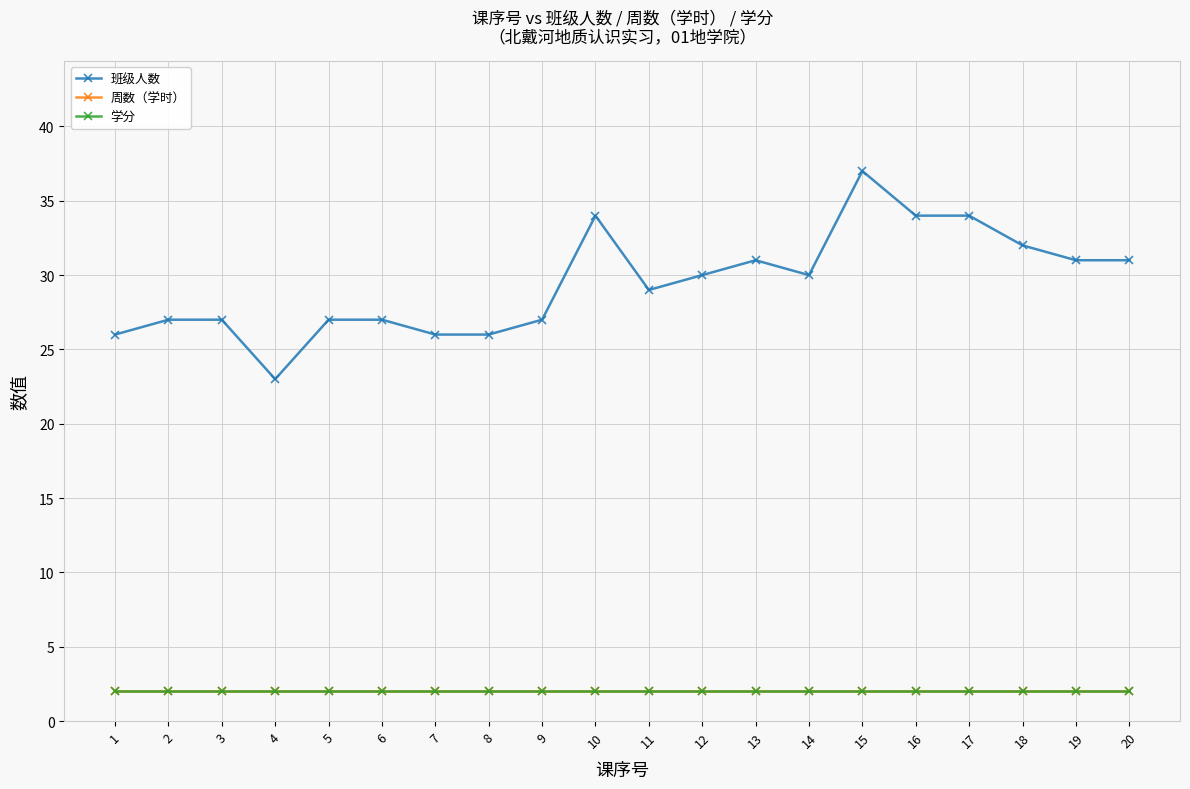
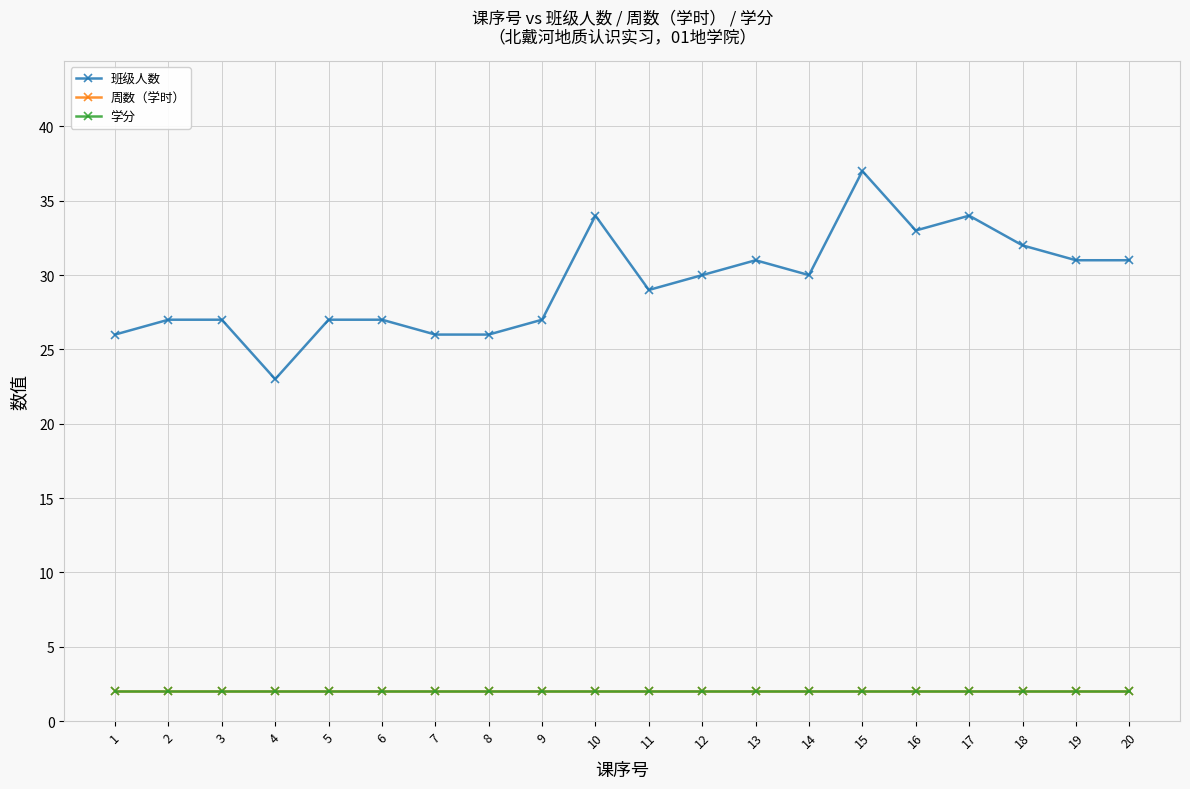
班级人数, 16: 34 -> 33
